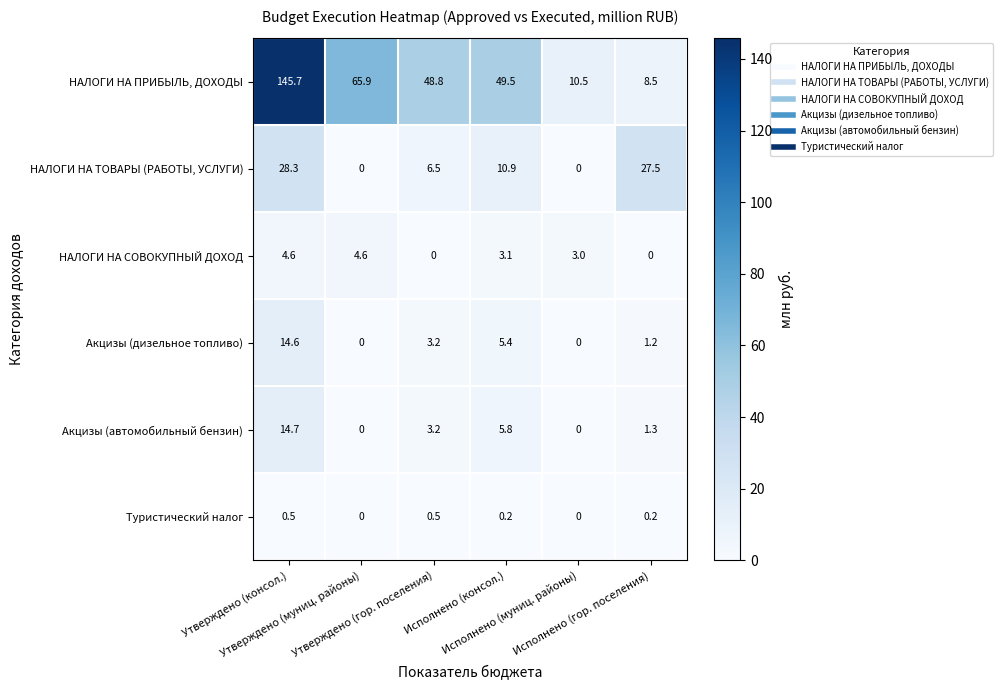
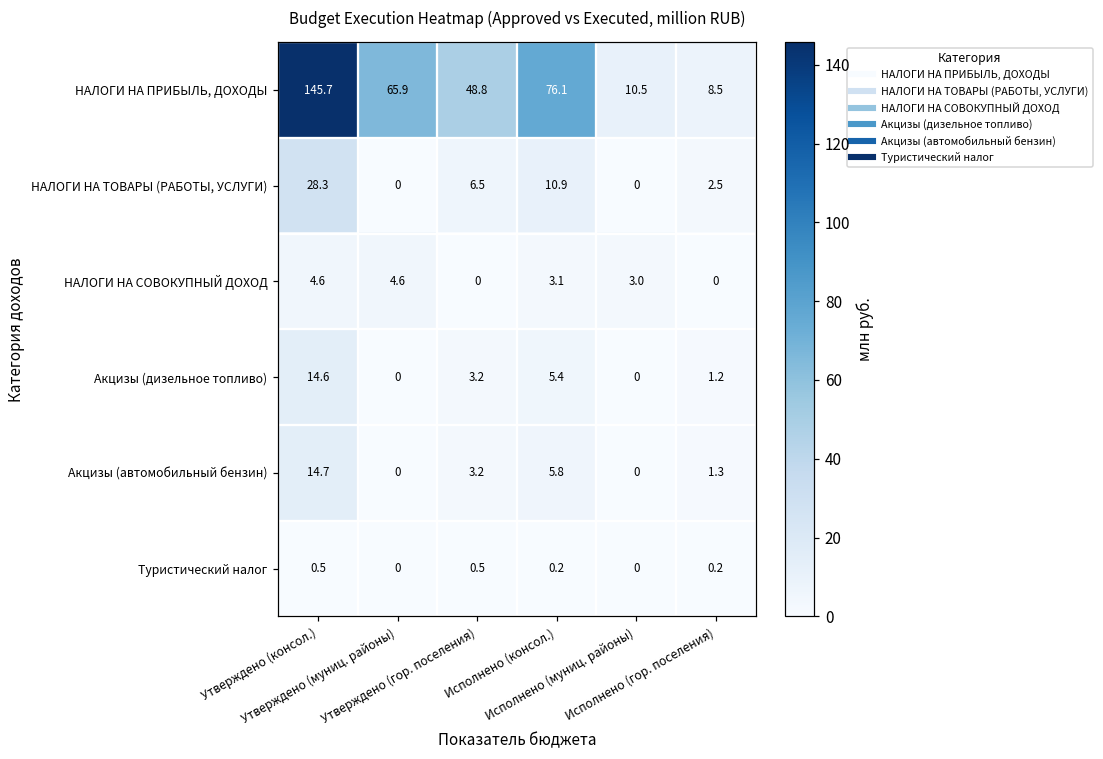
НАЛОГИ НА ПРИБЫЛЬ, ДОХОДЫ, Исполнено (консол.): 49.5 -> 76.1
НАЛОГИ НА ТОВАРЫ (РАБОТЫ, УСЛУГИ), Исполнено (гор. поселения): 27.5 -> 2.5
